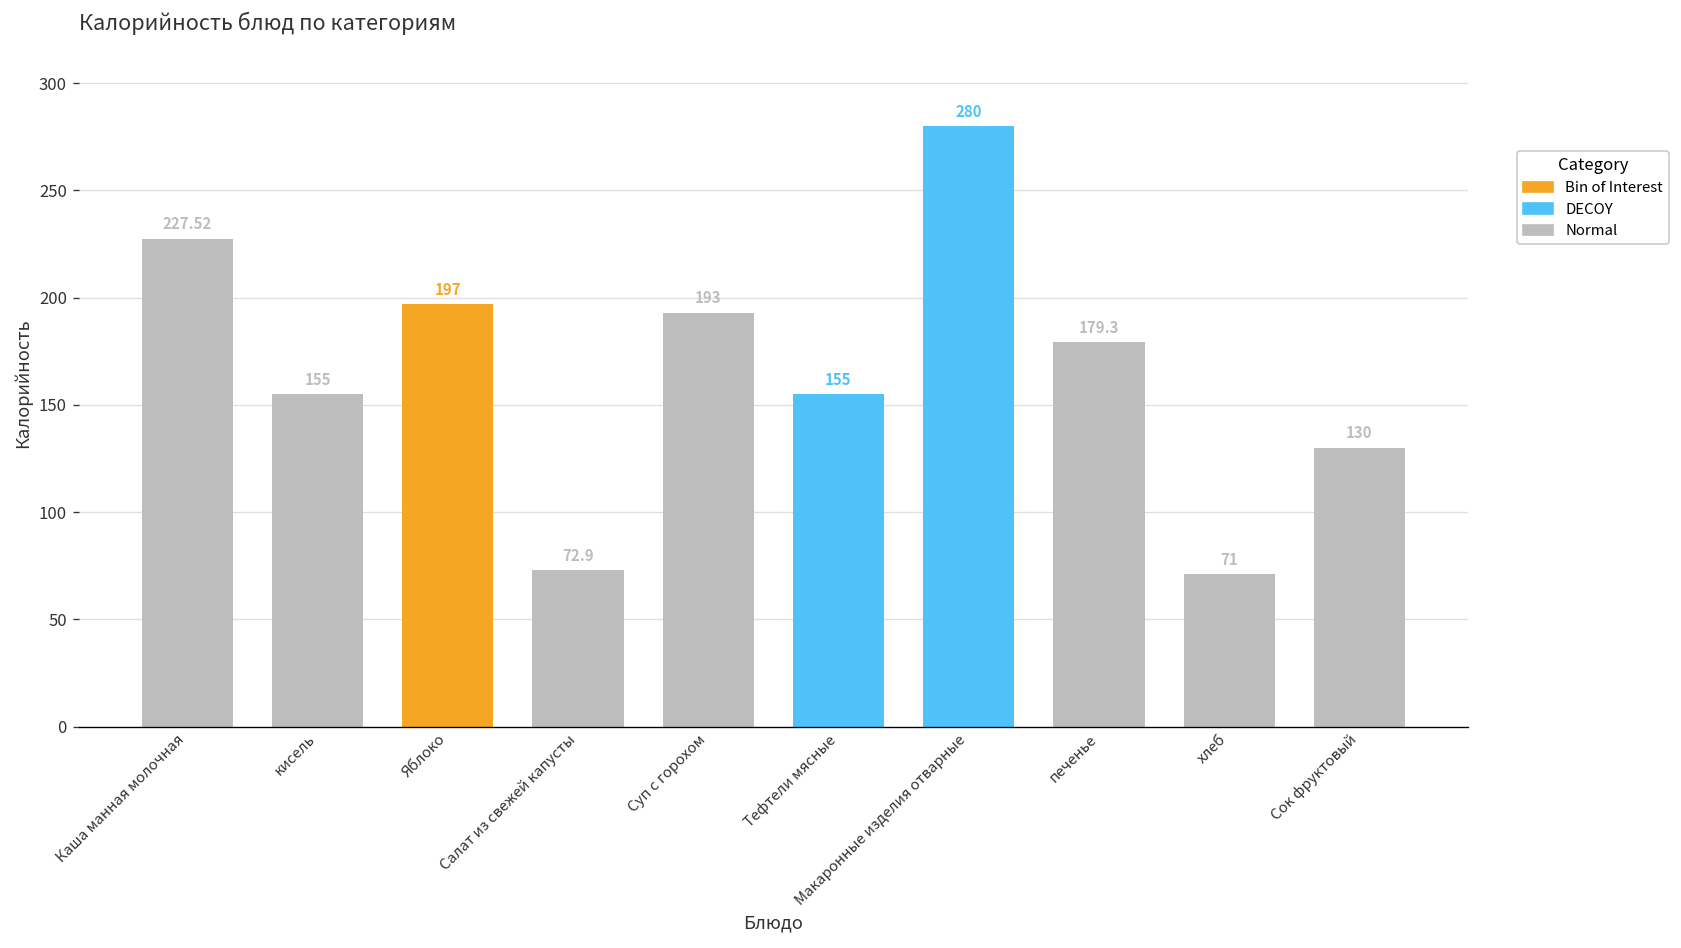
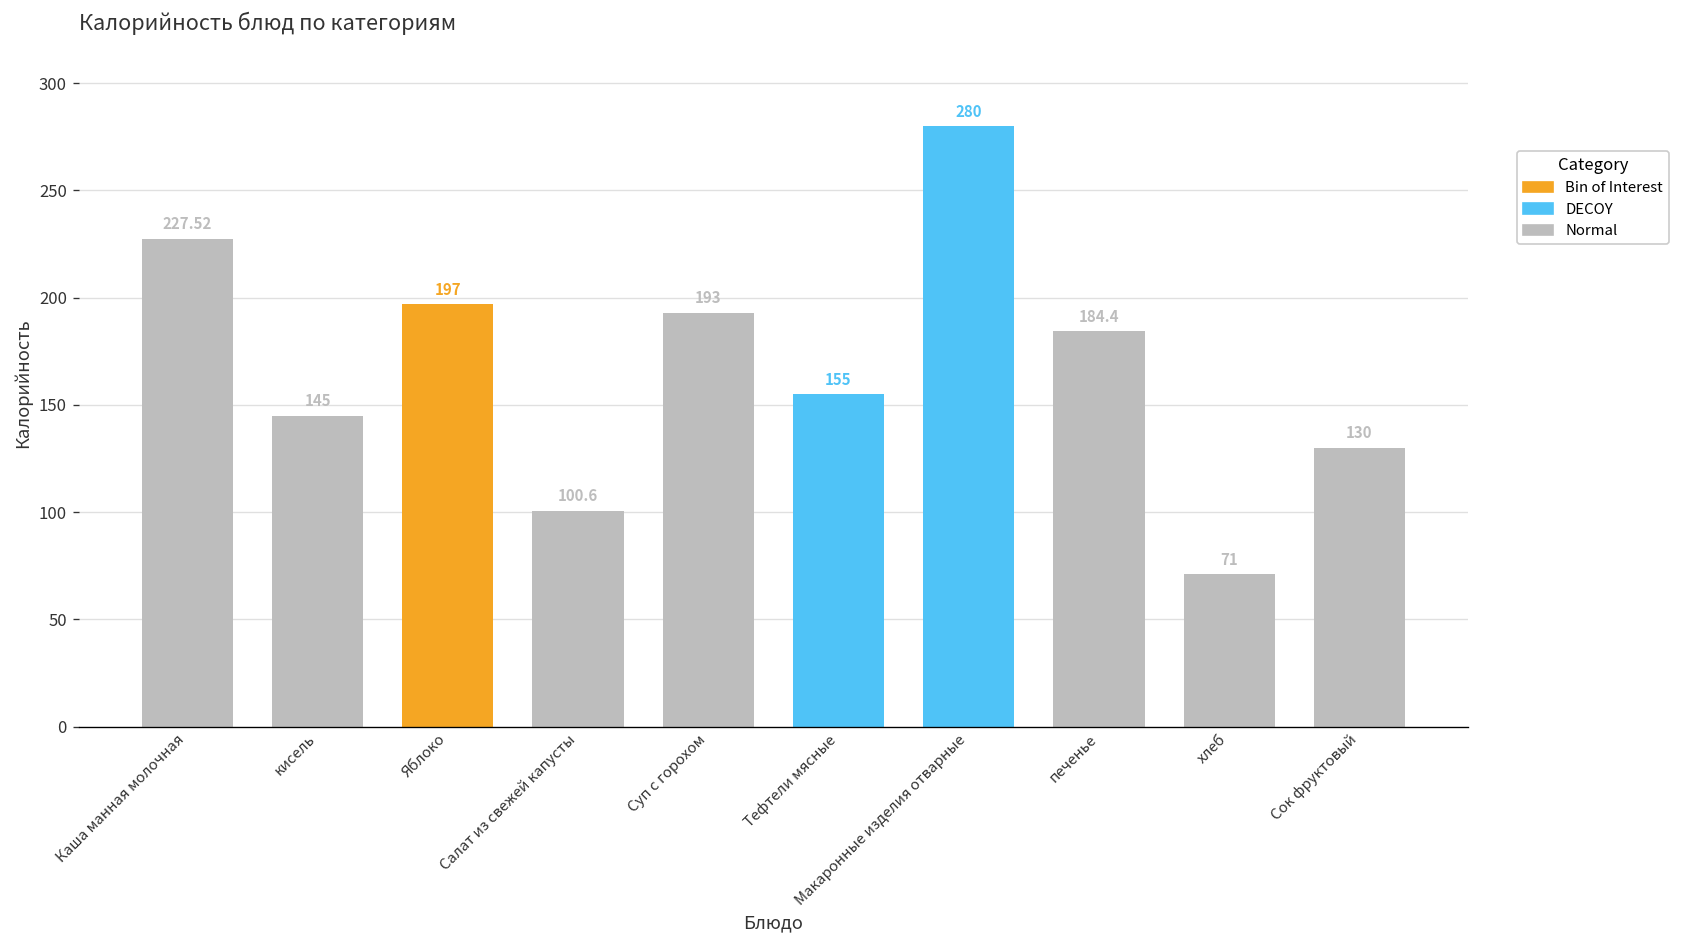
кисель: 155 -> 145
Салат из свежей капусты: 72.9 -> 100.6
печенье: 179.3 -> 184.4
